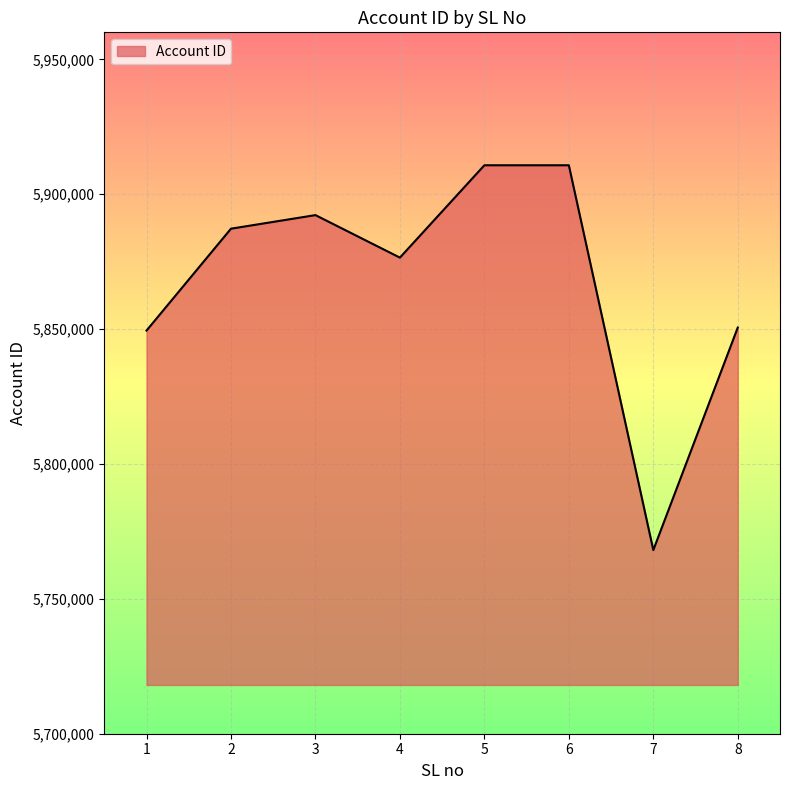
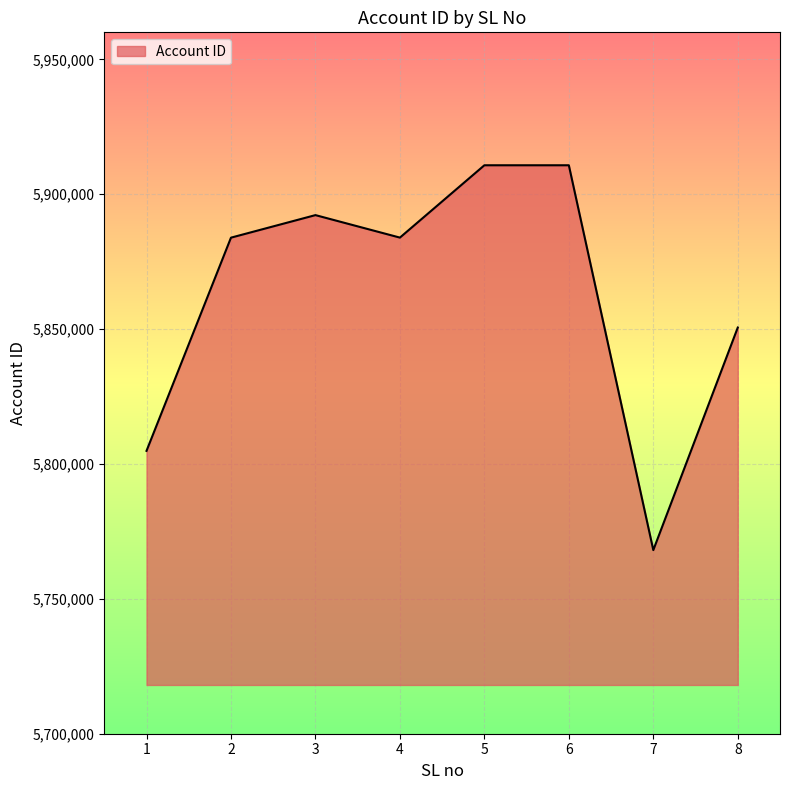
1: 5,849,000 -> 5,805,000
2: 5,887,000 -> 5,884,000
4: 5,876,000 -> 5,884,000
